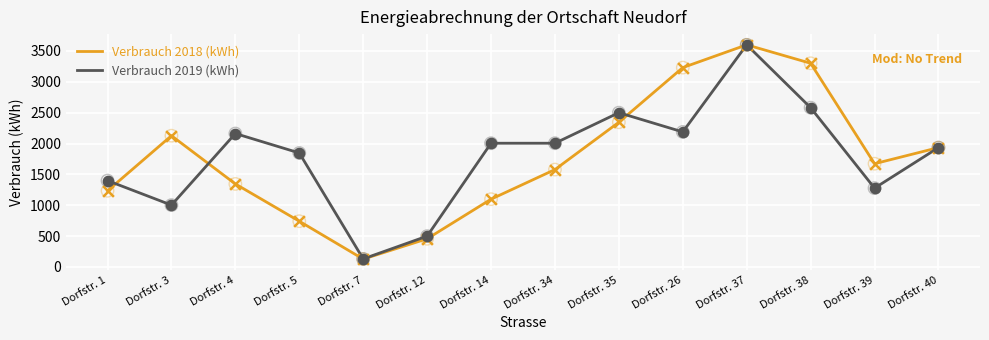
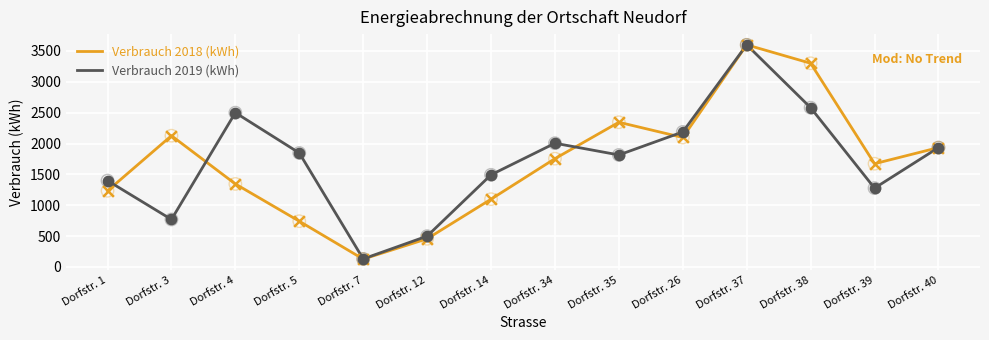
Verbrauch 2019 (kWh), Dorfstr. 3: 1000 -> 800
Verbrauch 2019 (kWh), Dorfstr. 4: 2200 -> 2500
Verbrauch 2019 (kWh), Dorfstr. 14: 2000 -> 1500
Verbrauch 2018 (kWh), Dorfstr. 34: 1600 -> 1800
Verbrauch 2019 (kWh), Dorfstr. 35: 2500 -> 1800
Verbrauch 2018 (kWh), Dorfstr. 26: 3200 -> 2100
